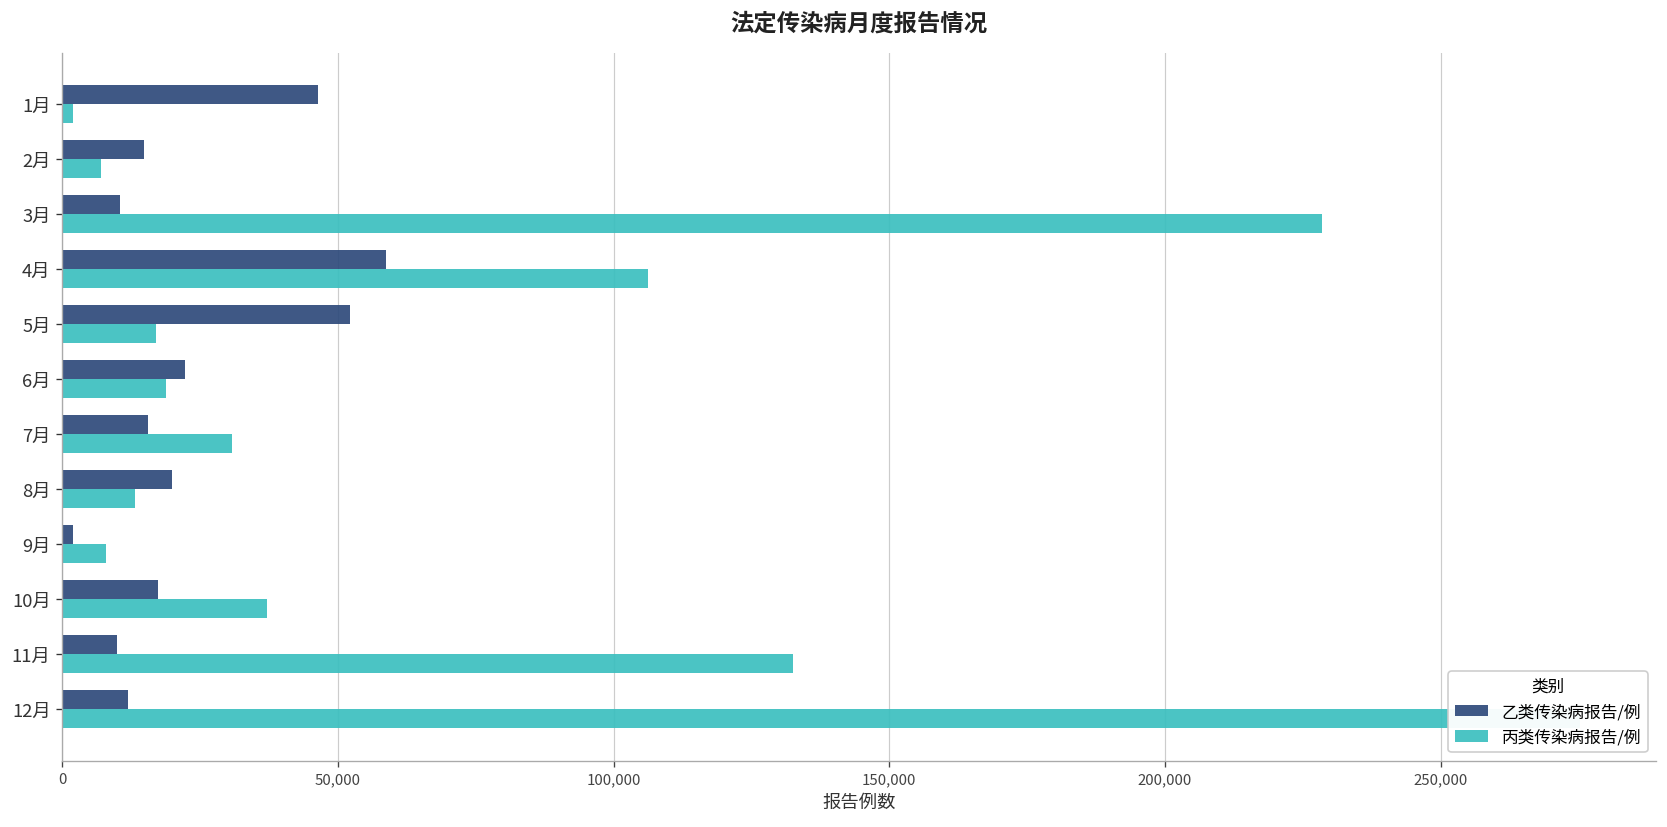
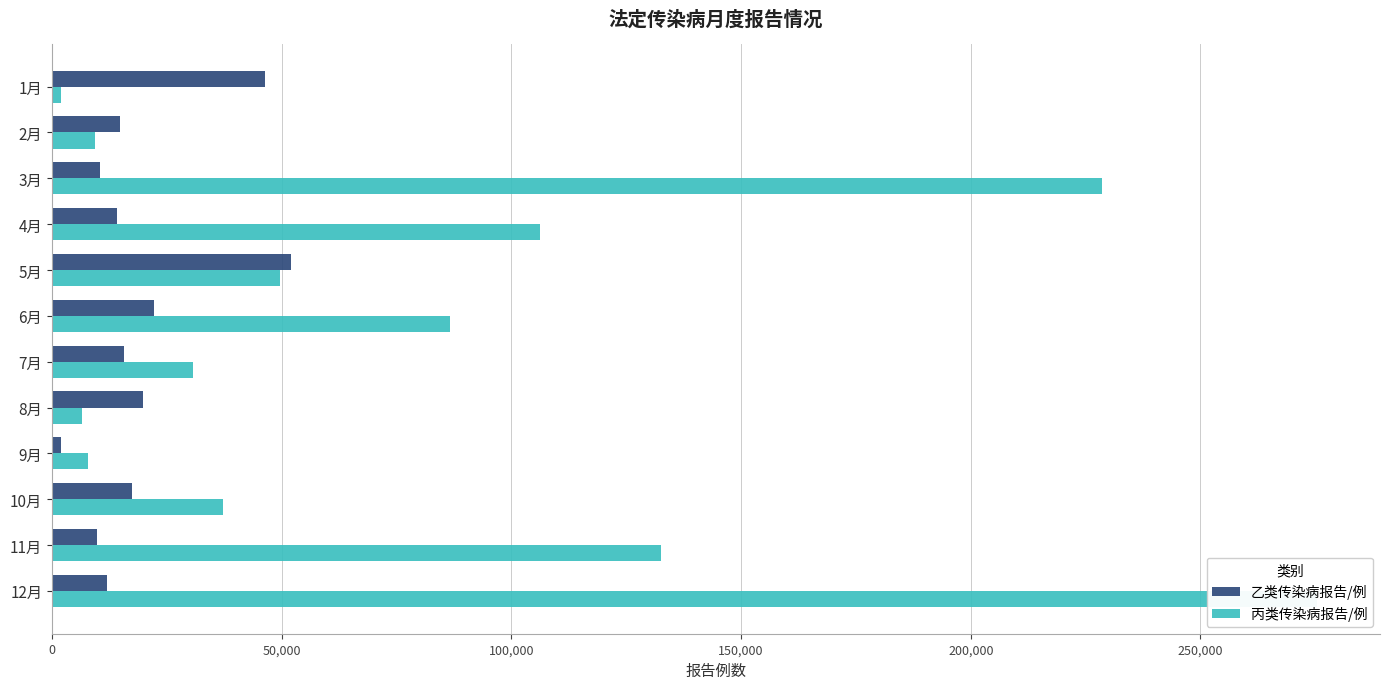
丙类传染病报告/例, 2月: 7,000 -> 9,000
乙类传染病报告/例, 4月: 59,000 -> 14,000
丙类传染病报告/例, 5月: 17,000 -> 50,000
丙类传染病报告/例, 6月: 19,000 -> 87,000
丙类传染病报告/例, 8月: 13,000 -> 7,000
